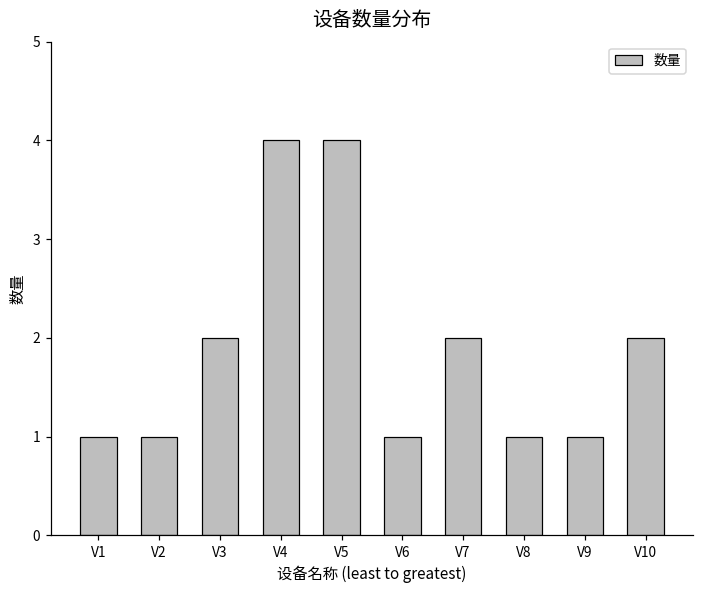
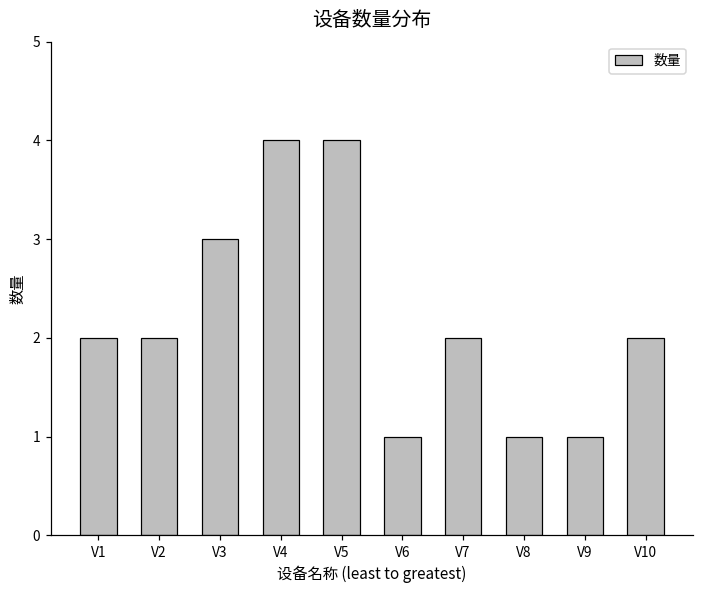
V1: 1 -> 2
V2: 1 -> 2
V3: 2 -> 3
